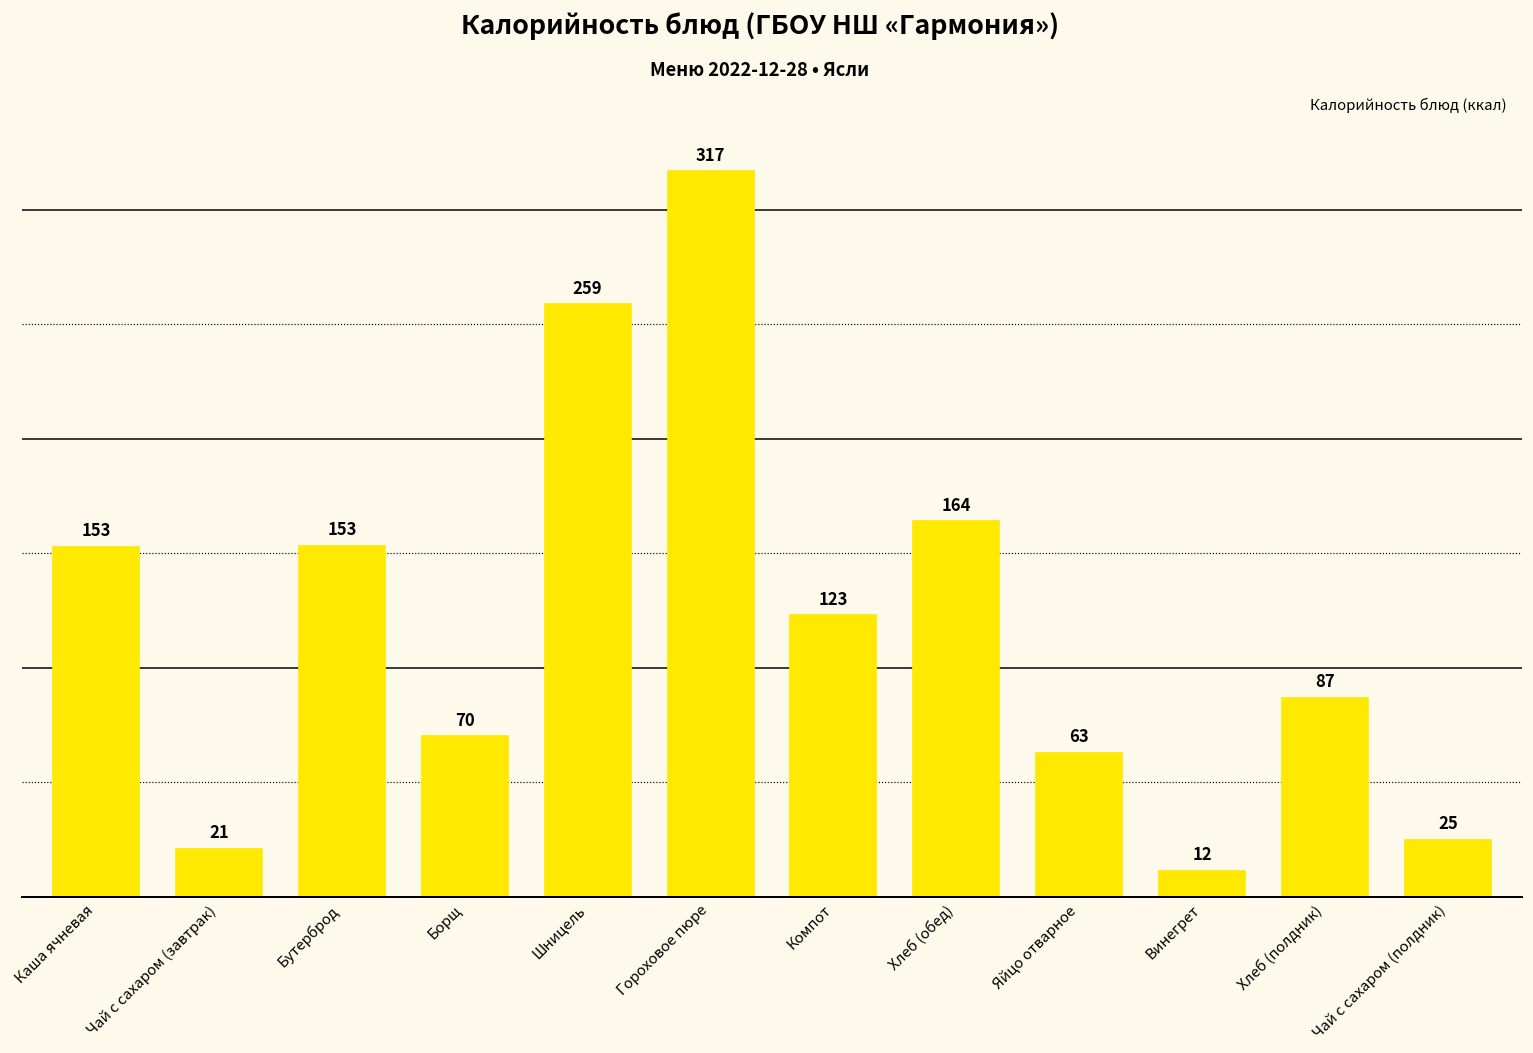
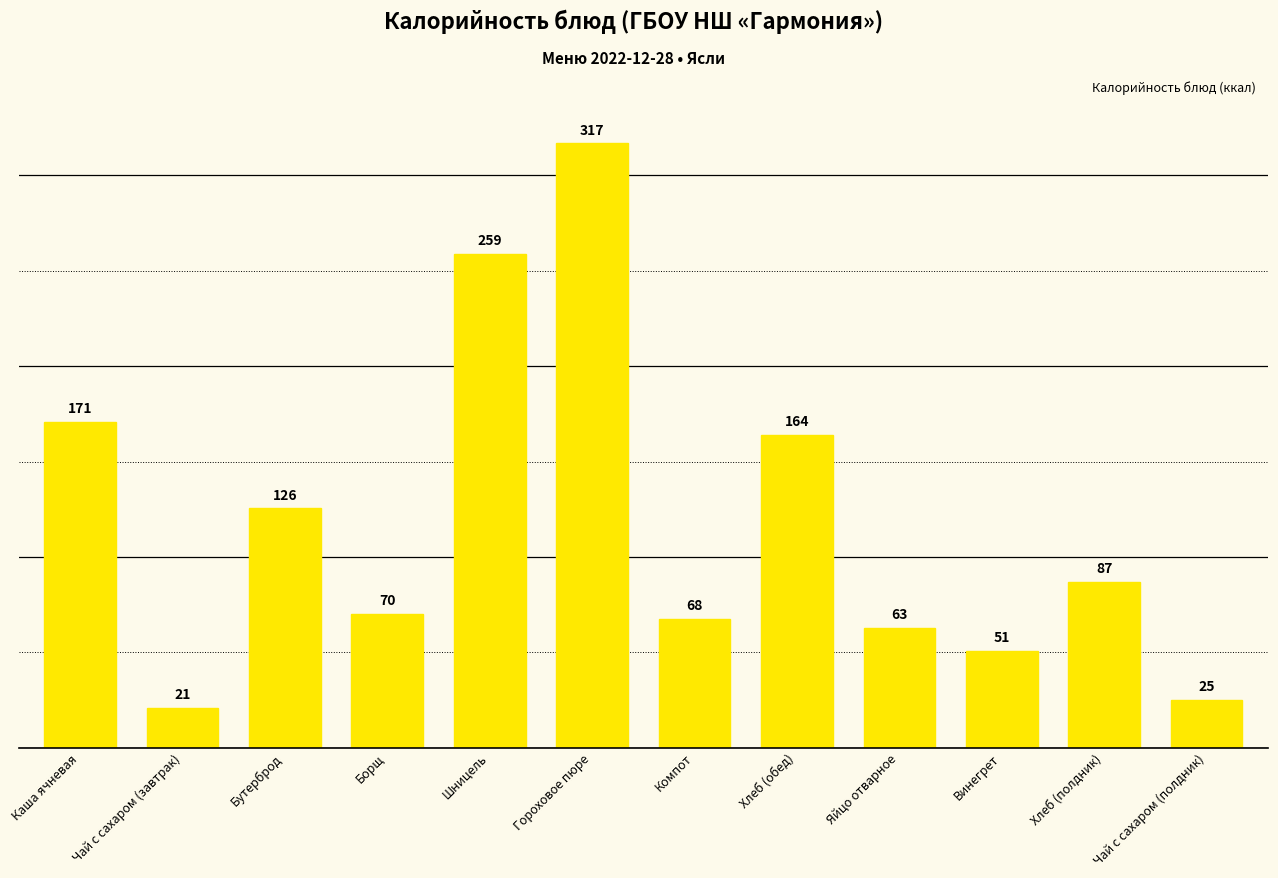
Каша ячневая: 153 -> 171
Бутерброд: 153 -> 126
Компот: 123 -> 68
Винегрет: 12 -> 51
